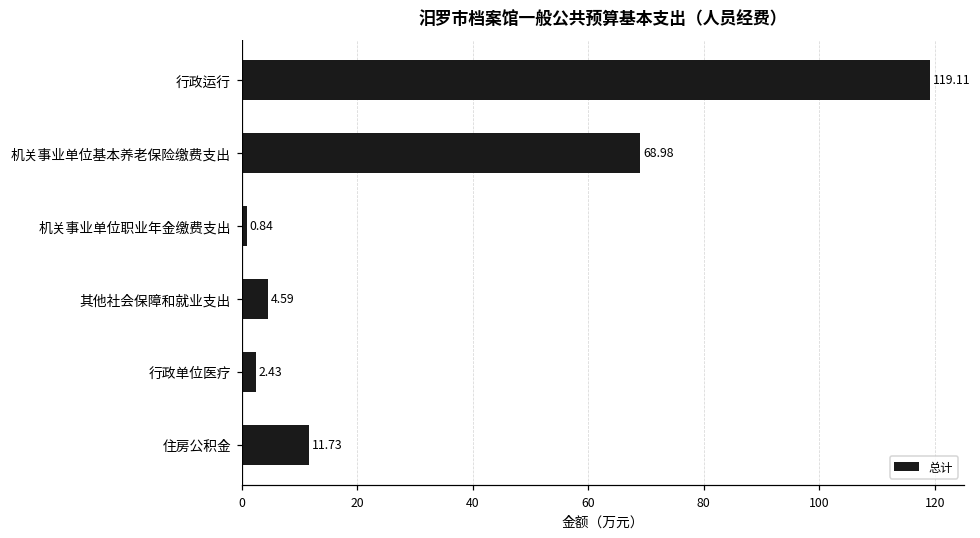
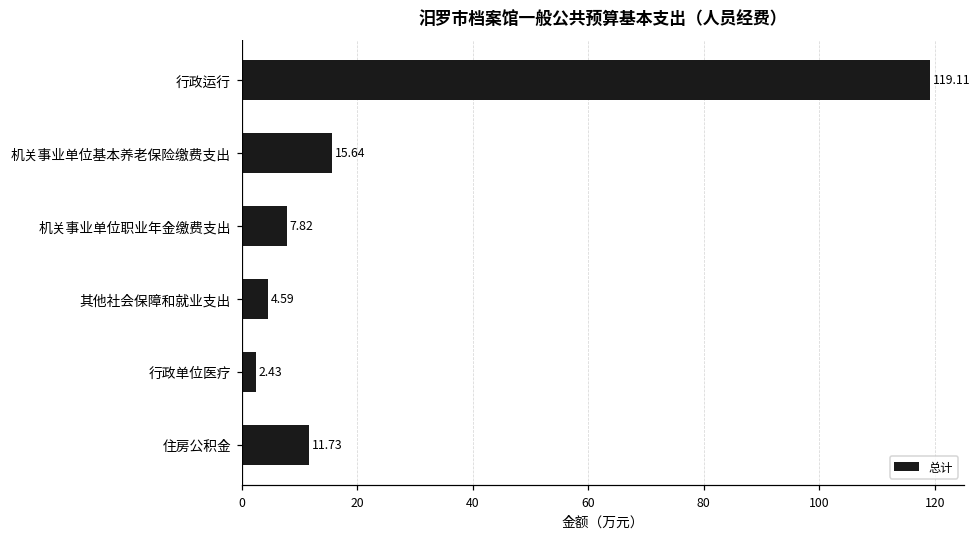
机关事业单位基本养老保险缴费支出: 68.98 -> 15.64
机关事业单位职业年金缴费支出: 0.84 -> 7.82
